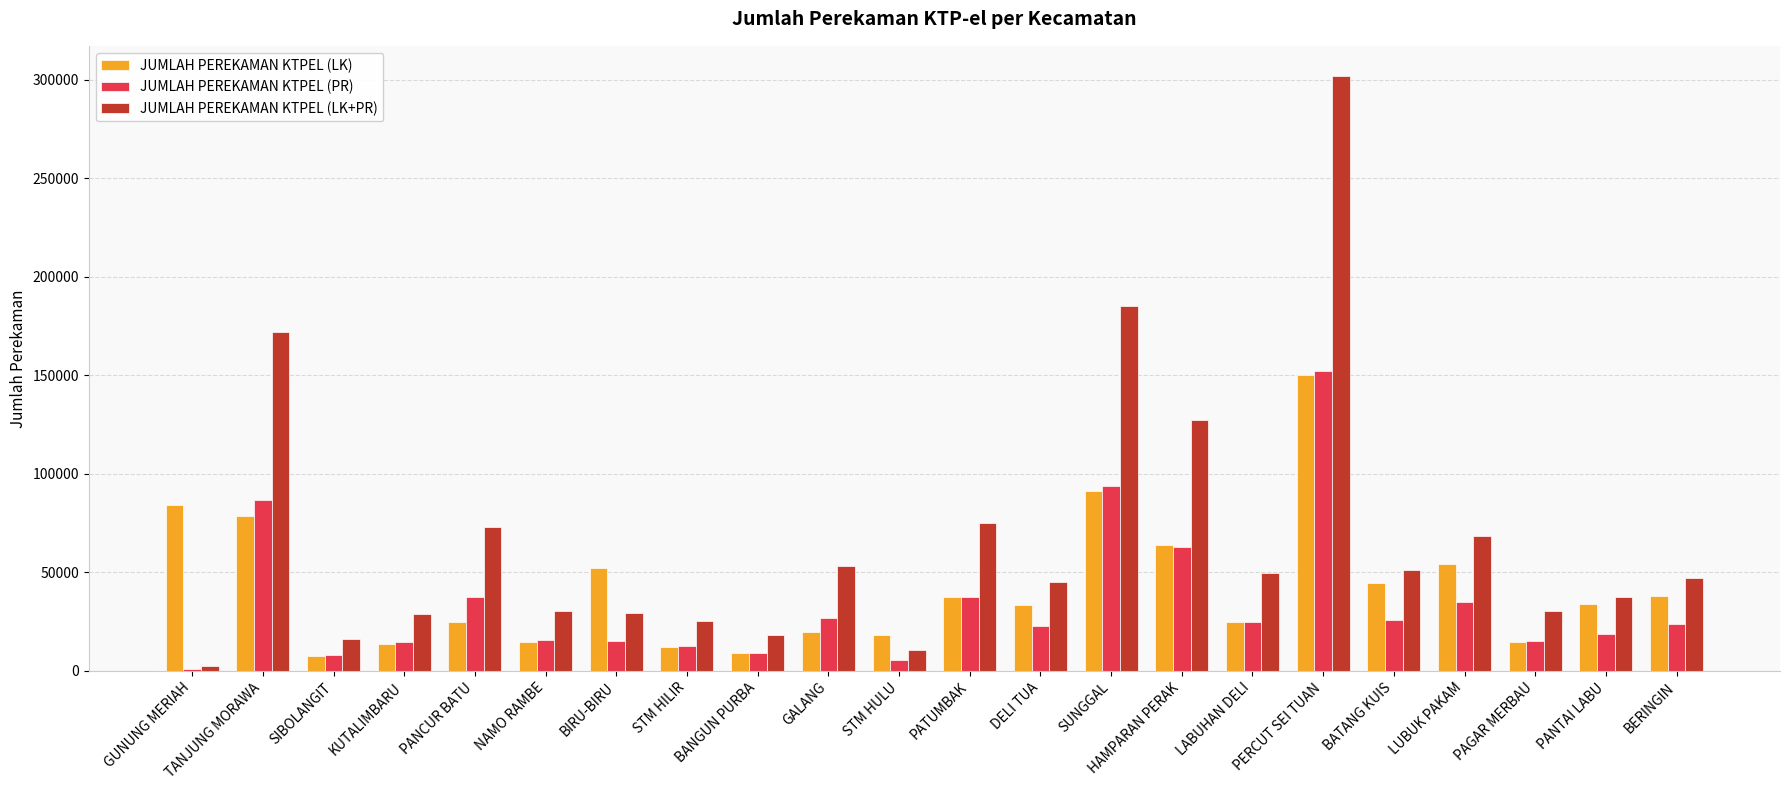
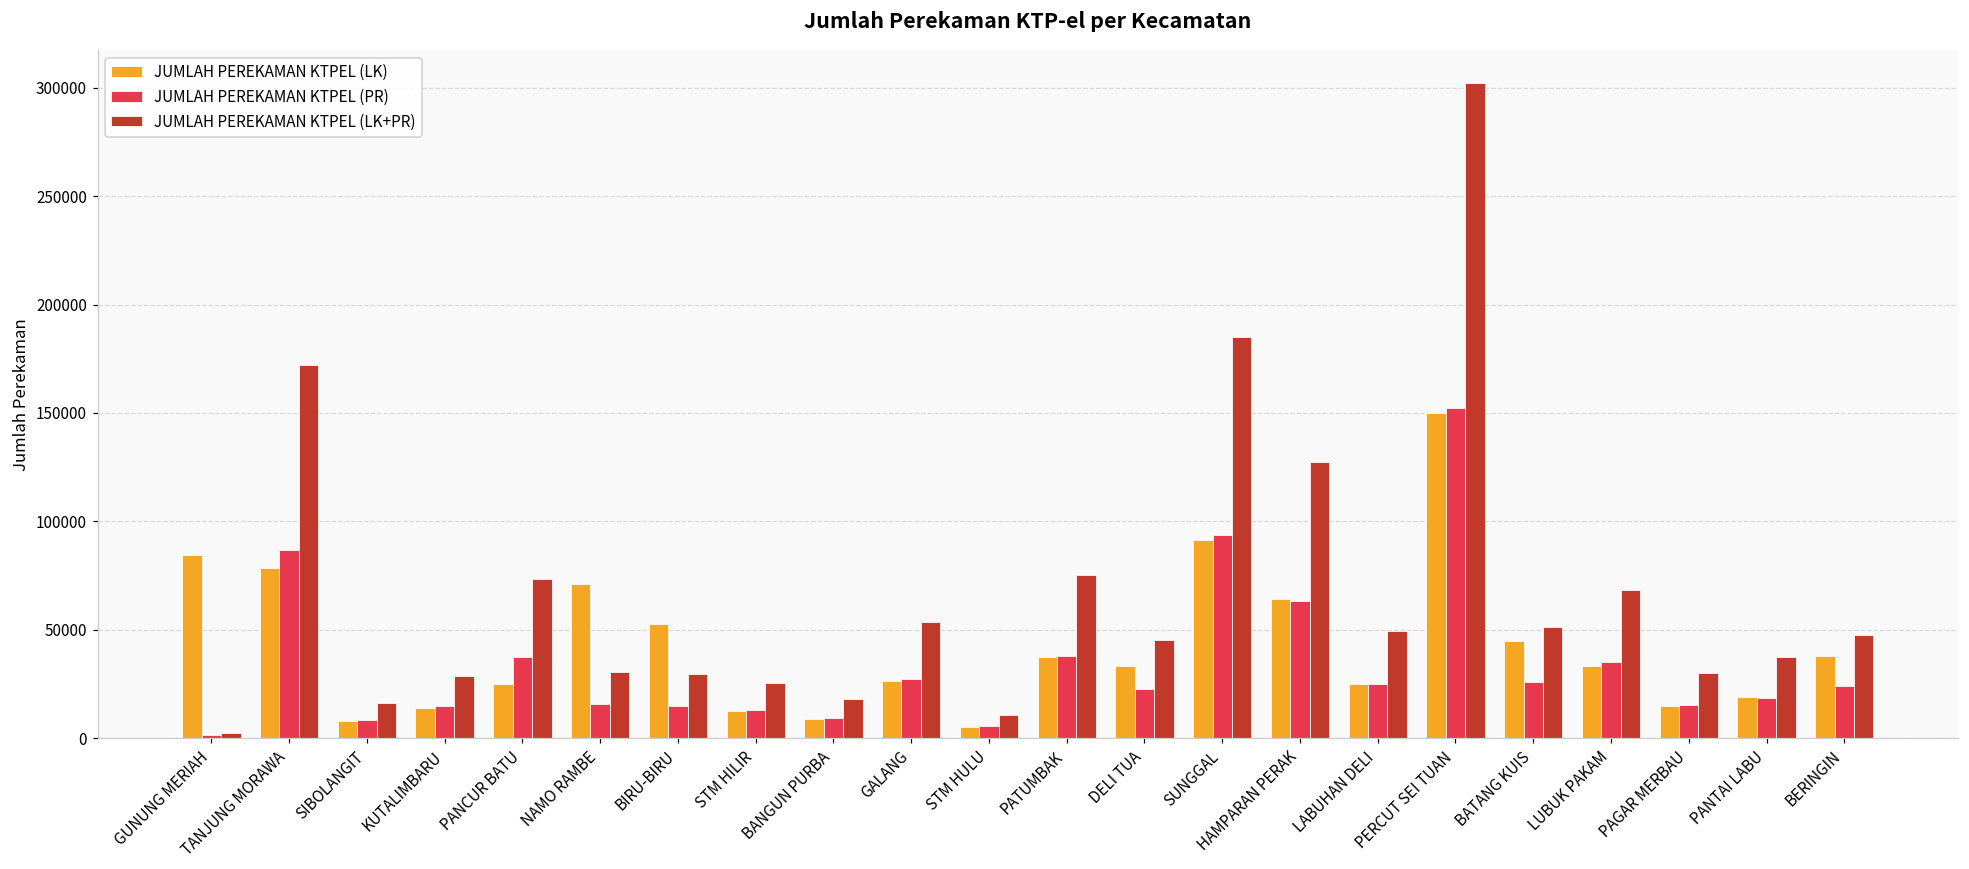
JUMLAH PEREKAMAN KTPEL (LK), NAMO RAMBE: 15000 -> 71000
JUMLAH PEREKAMAN KTPEL (LK), GALANG: 20000 -> 26000
JUMLAH PEREKAMAN KTPEL (LK), STM HULU: 18000 -> 5000
JUMLAH PEREKAMAN KTPEL (LK), LUBUK PAKAM: 54000 -> 33000
JUMLAH PEREKAMAN KTPEL (LK), PANTAI LABU: 34000 -> 19000
